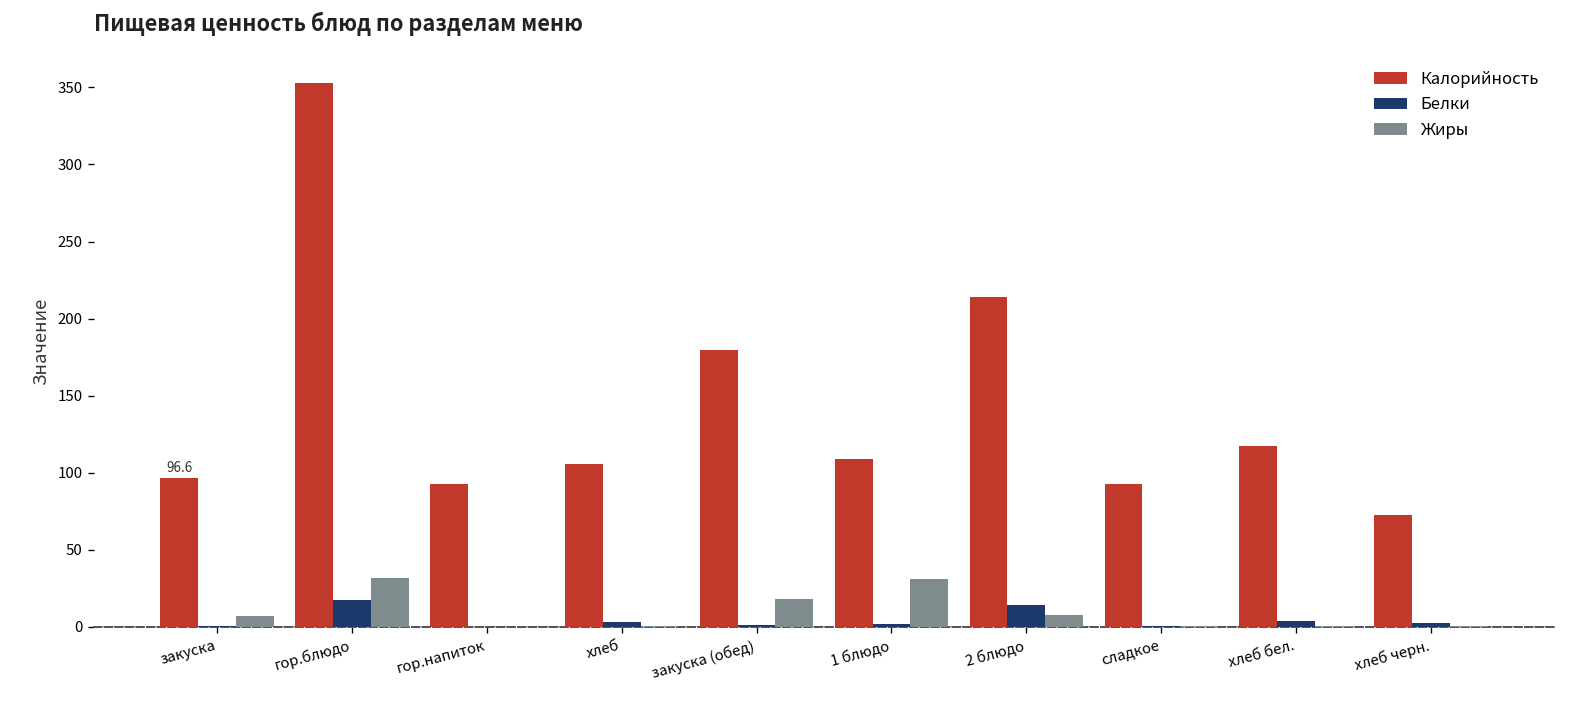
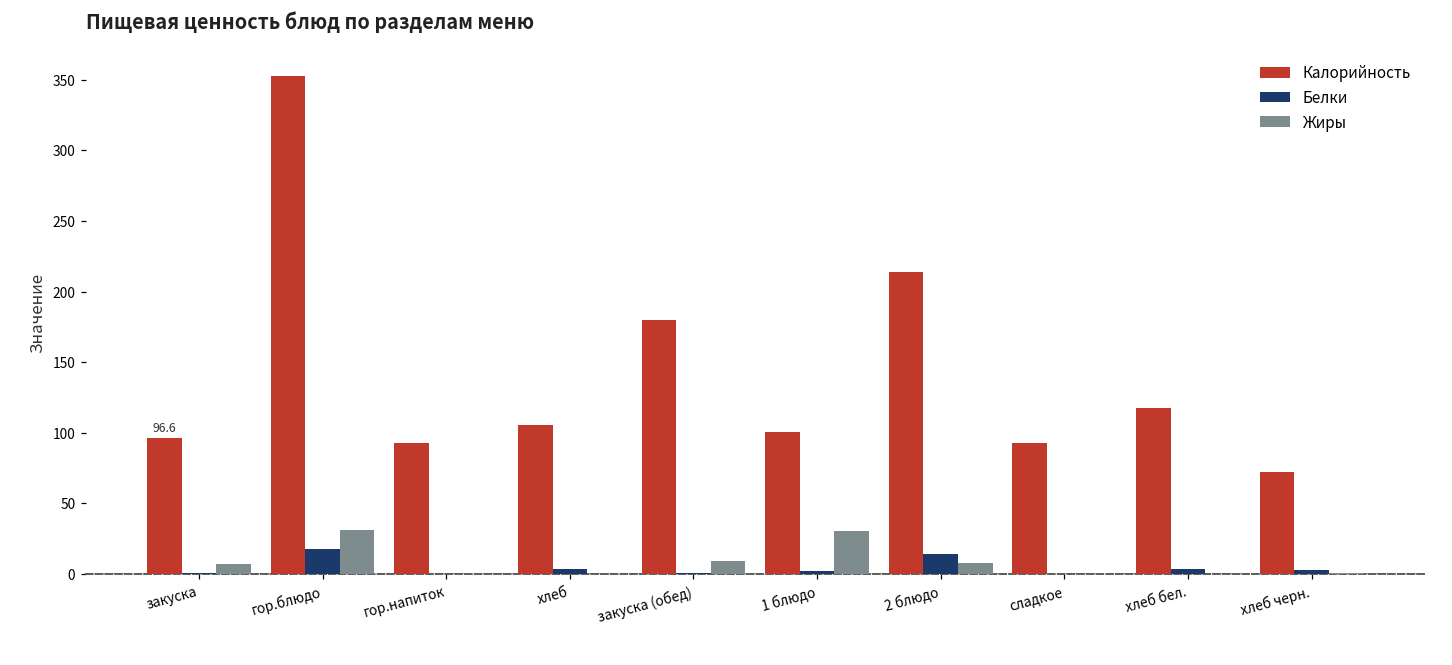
Жиры, закуска (обед): 18 -> 9
Калорийность, 1 блюдо: 109 -> 100
